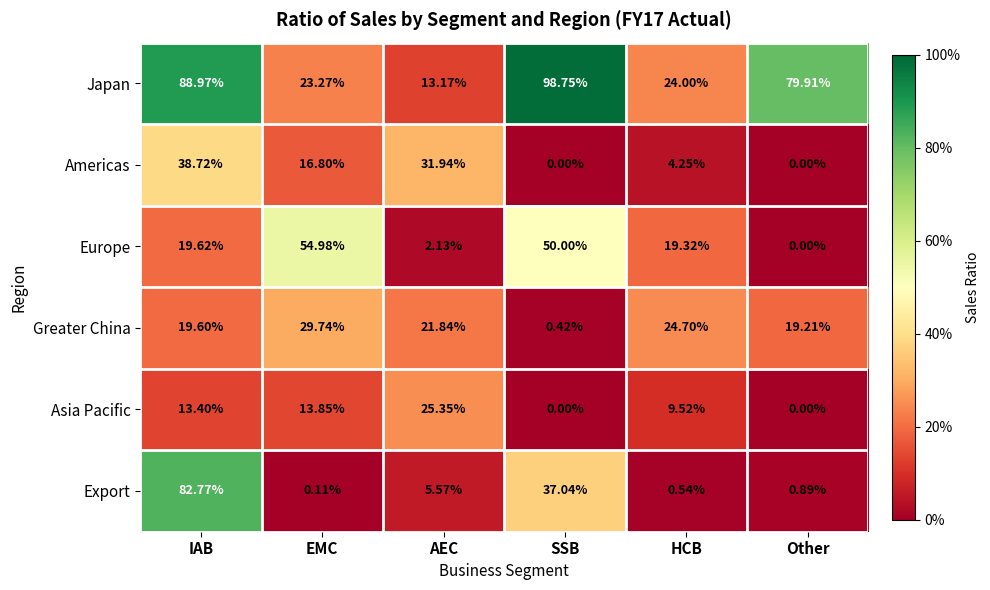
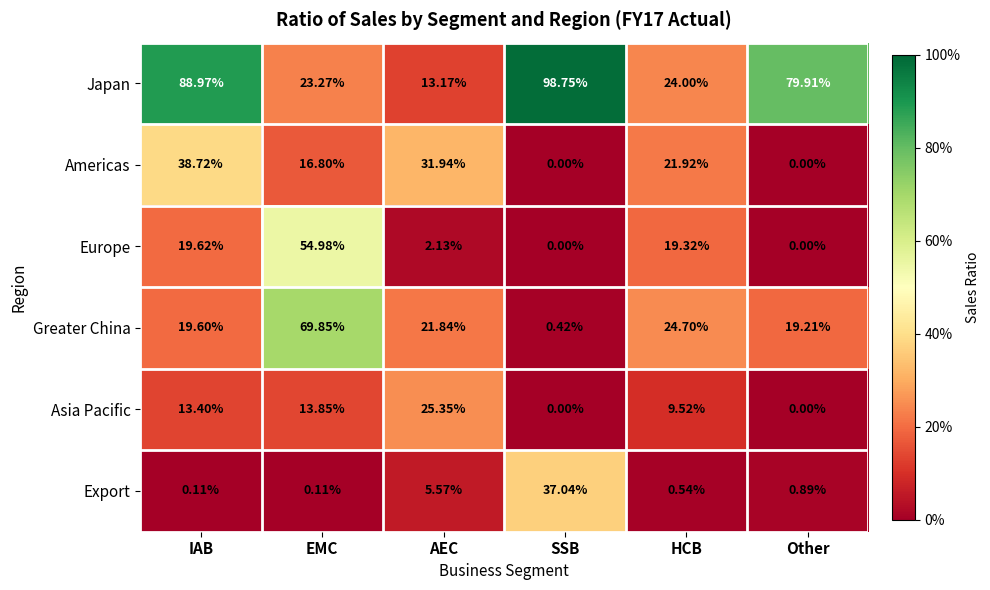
Americas, HCB: 4.25% -> 21.92%
Europe, SSB: 50.00% -> 0.00%
Greater China, EMC: 29.74% -> 69.85%
Export, IAB: 82.77% -> 0.11%
